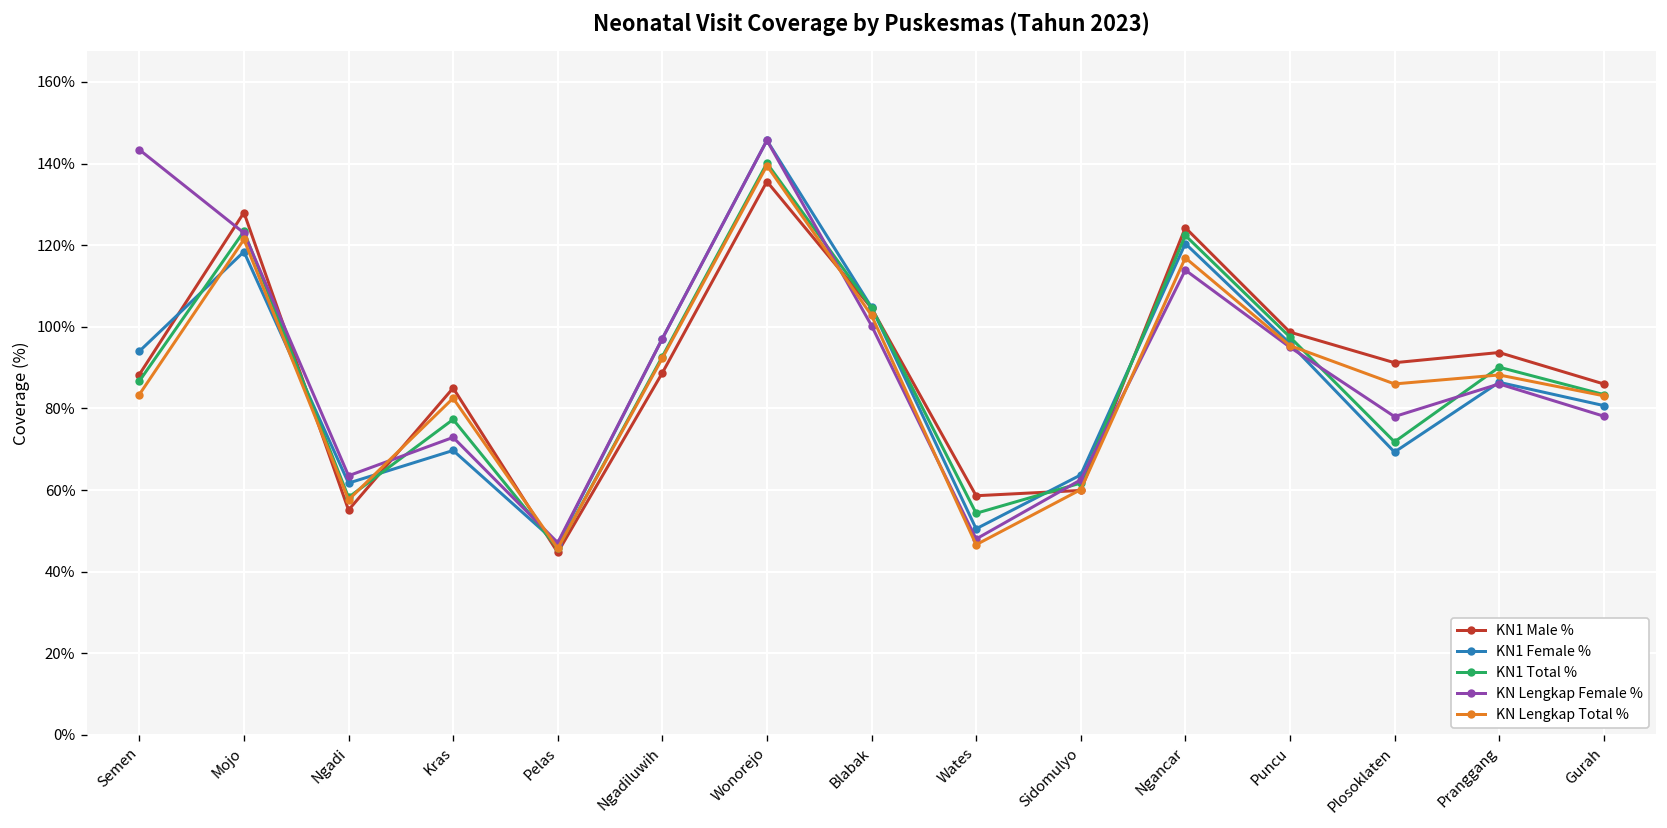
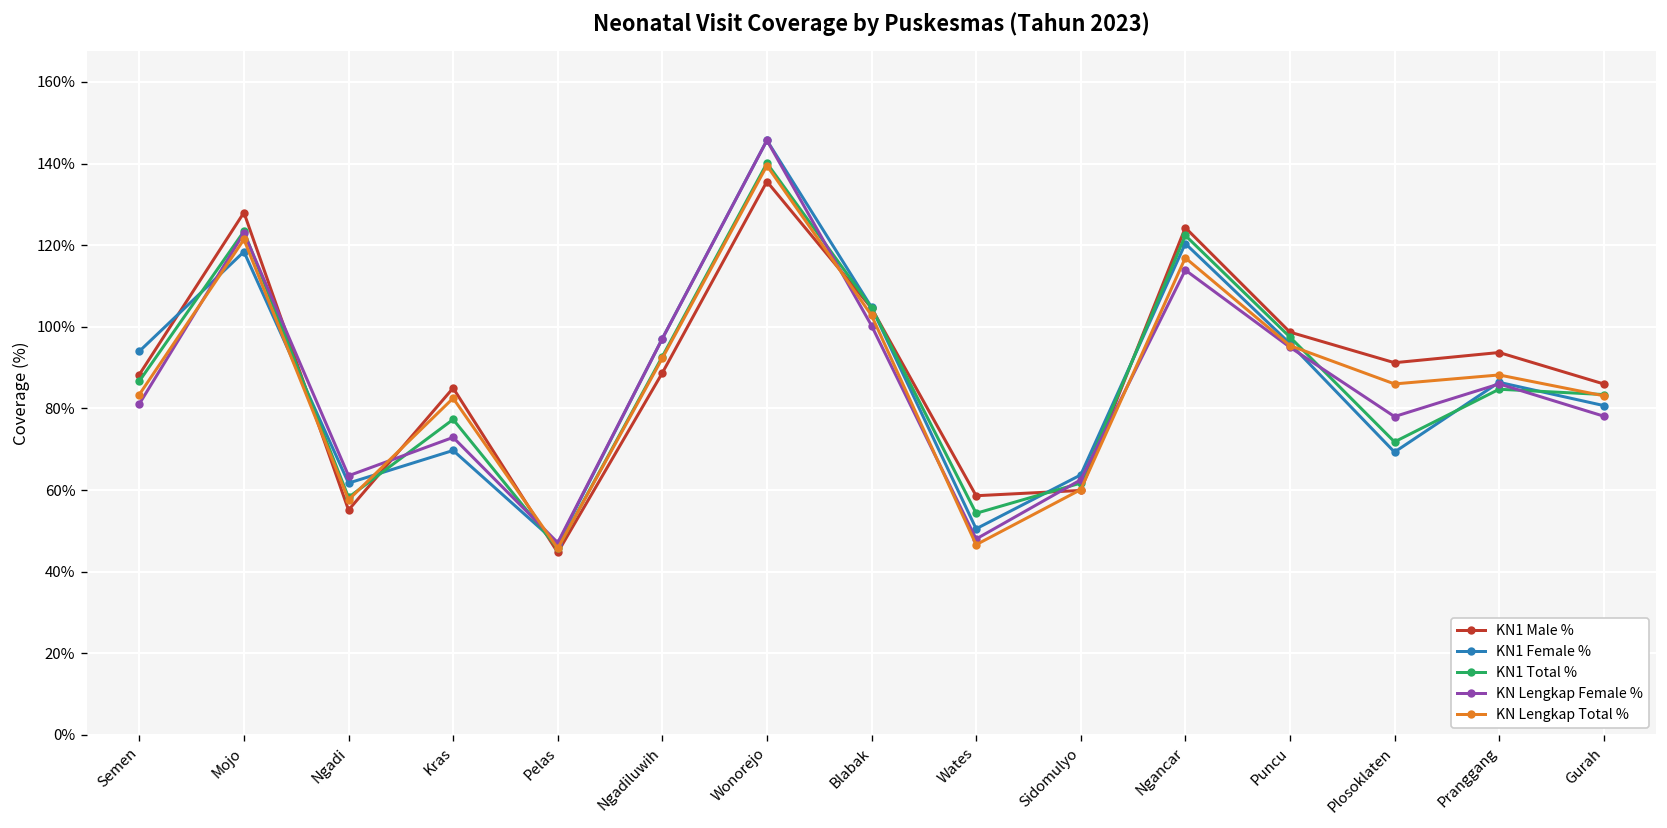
KN Lengkap Female %, Semen: 143% -> 81%
KN1 Total %, Pranggang: 90% -> 85%
